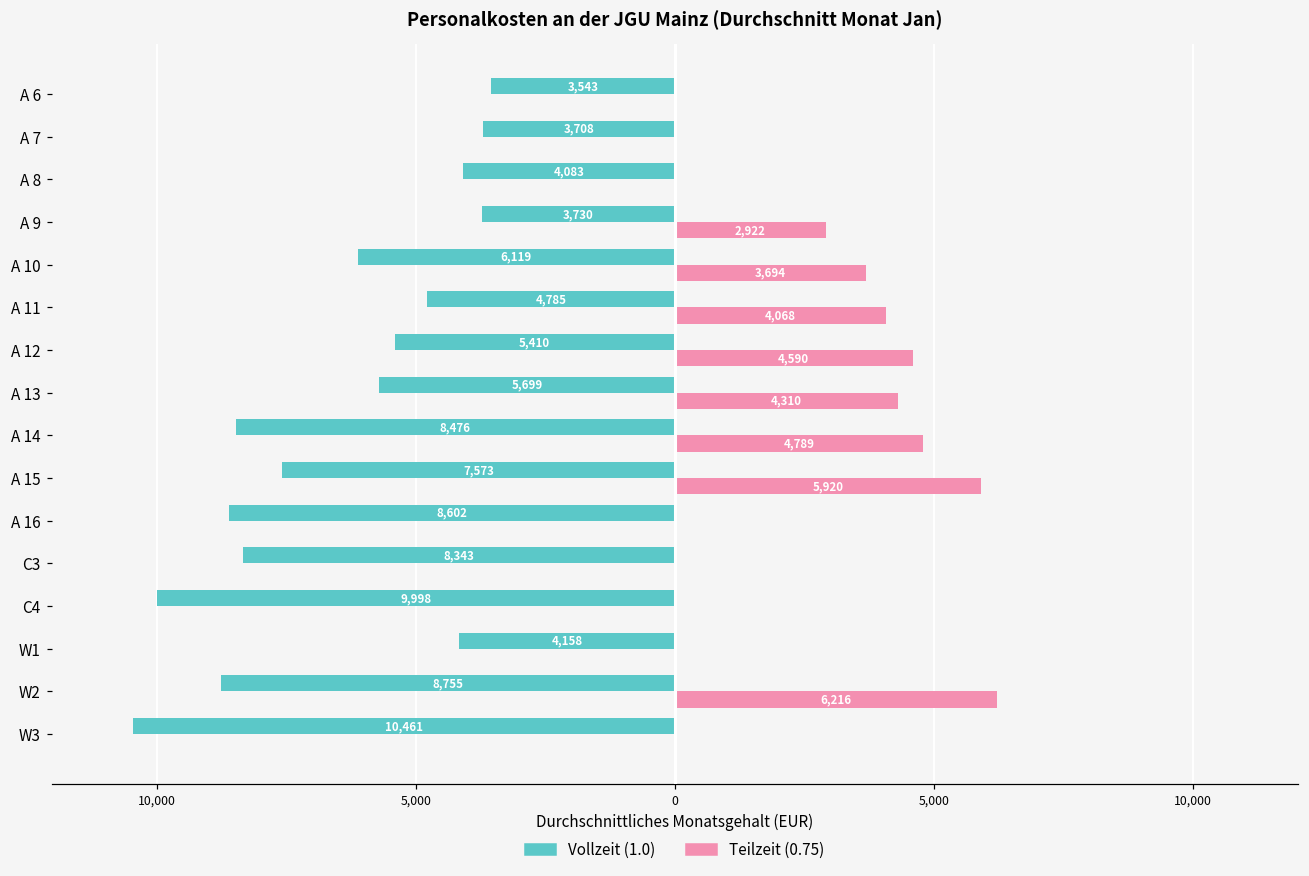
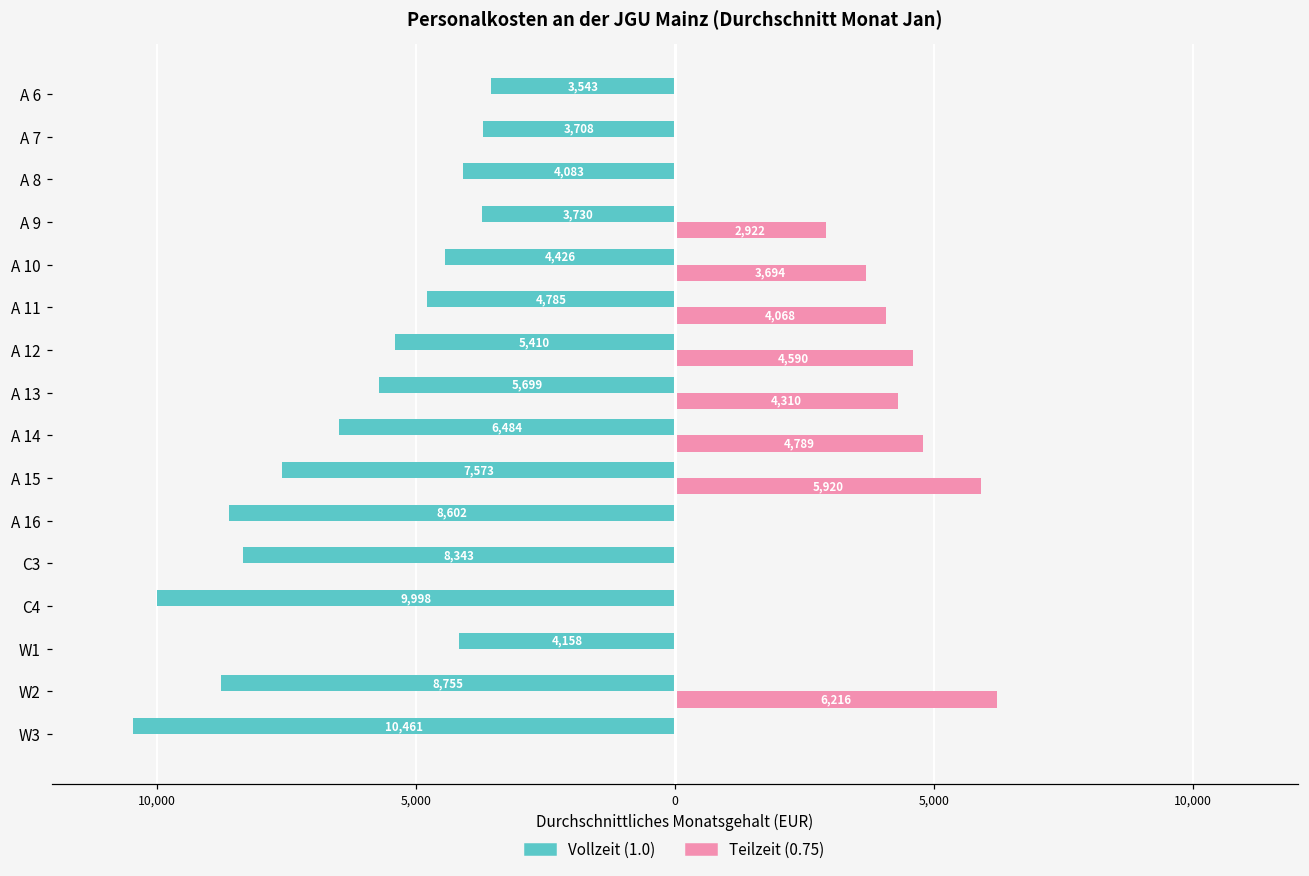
Vollzeit (1.0), A 10: 6,119 -> 4,426
Vollzeit (1.0), A 14: 8,476 -> 6,484
